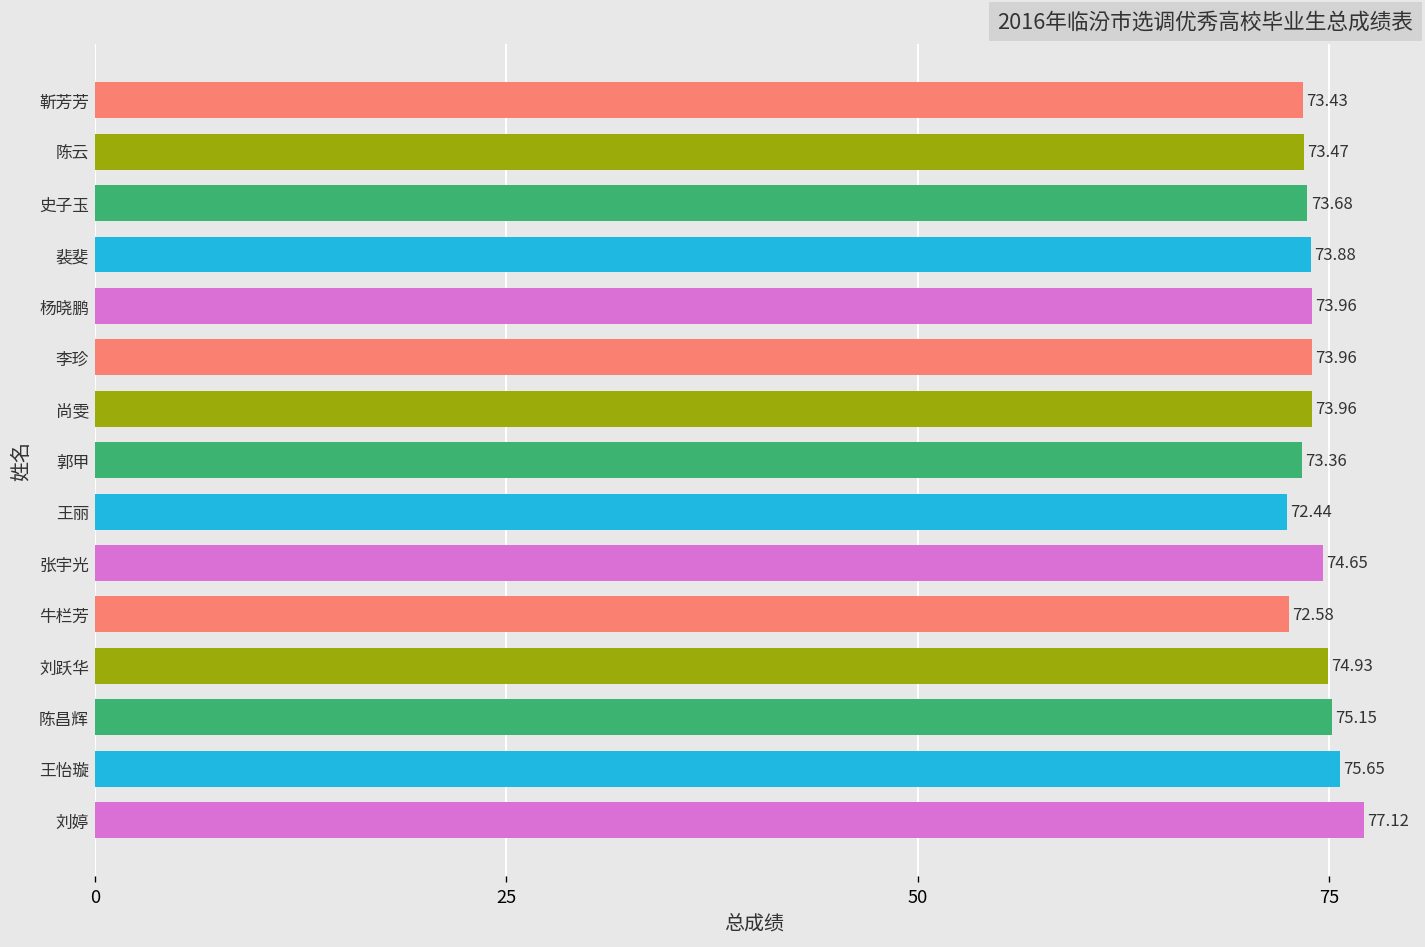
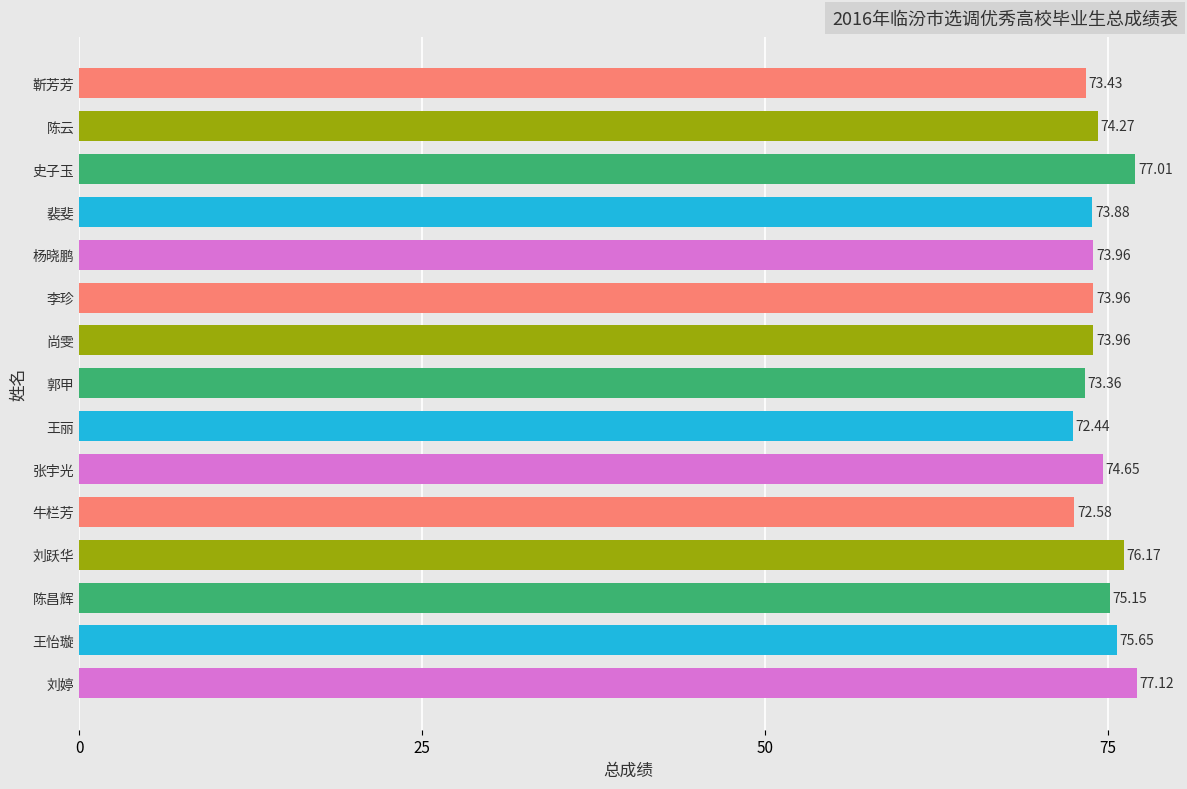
陈云: 73.47 -> 74.27
史子玉: 73.68 -> 77.01
刘跃华: 74.93 -> 76.17
